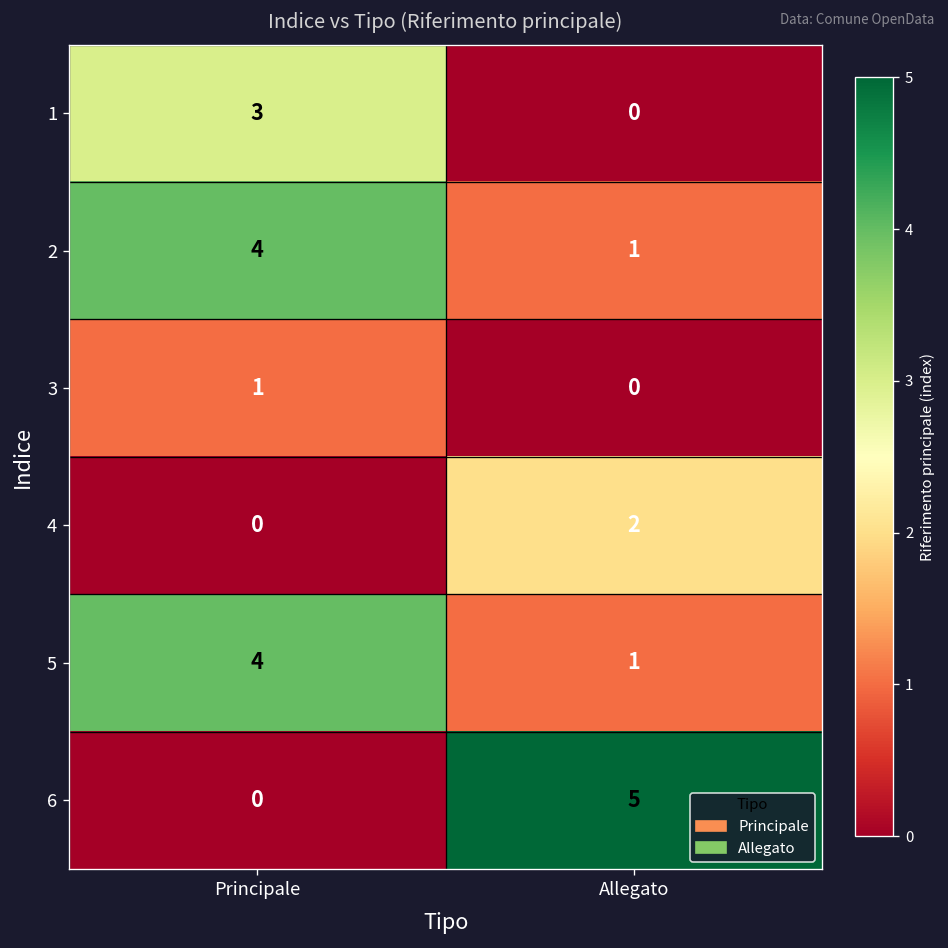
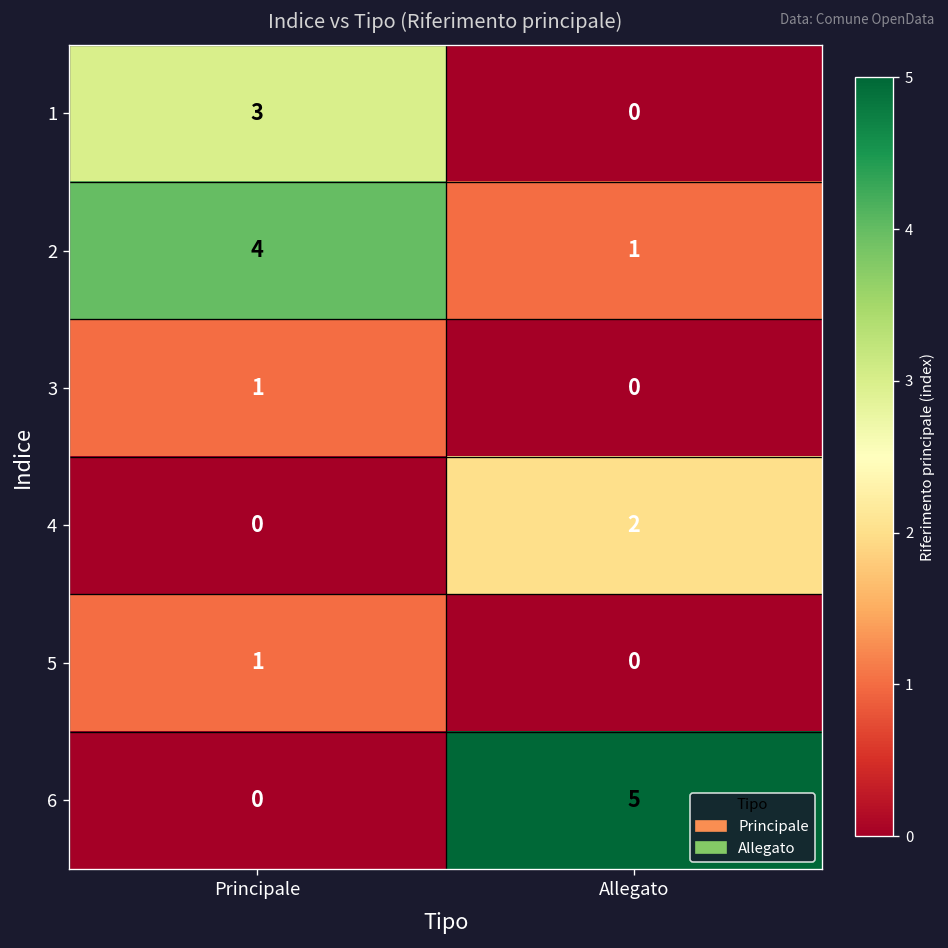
5, Principale: 4 -> 1
5, Allegato: 1 -> 0
